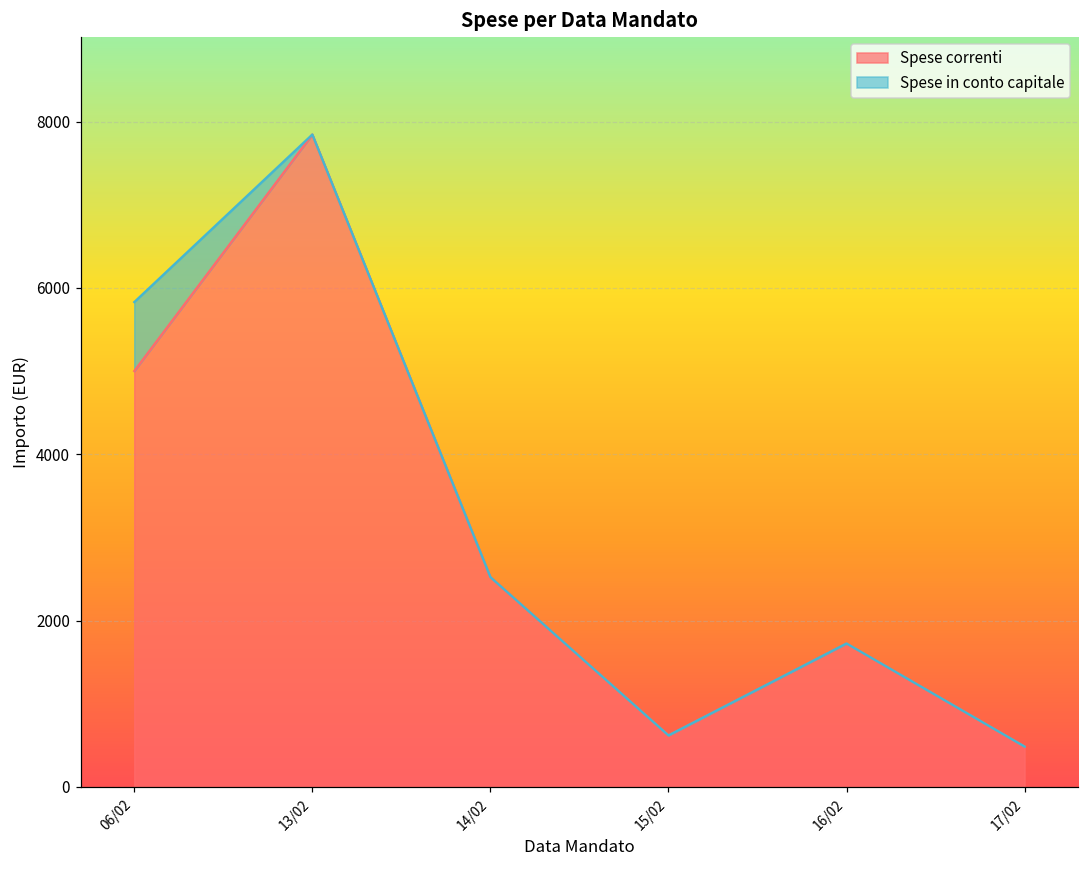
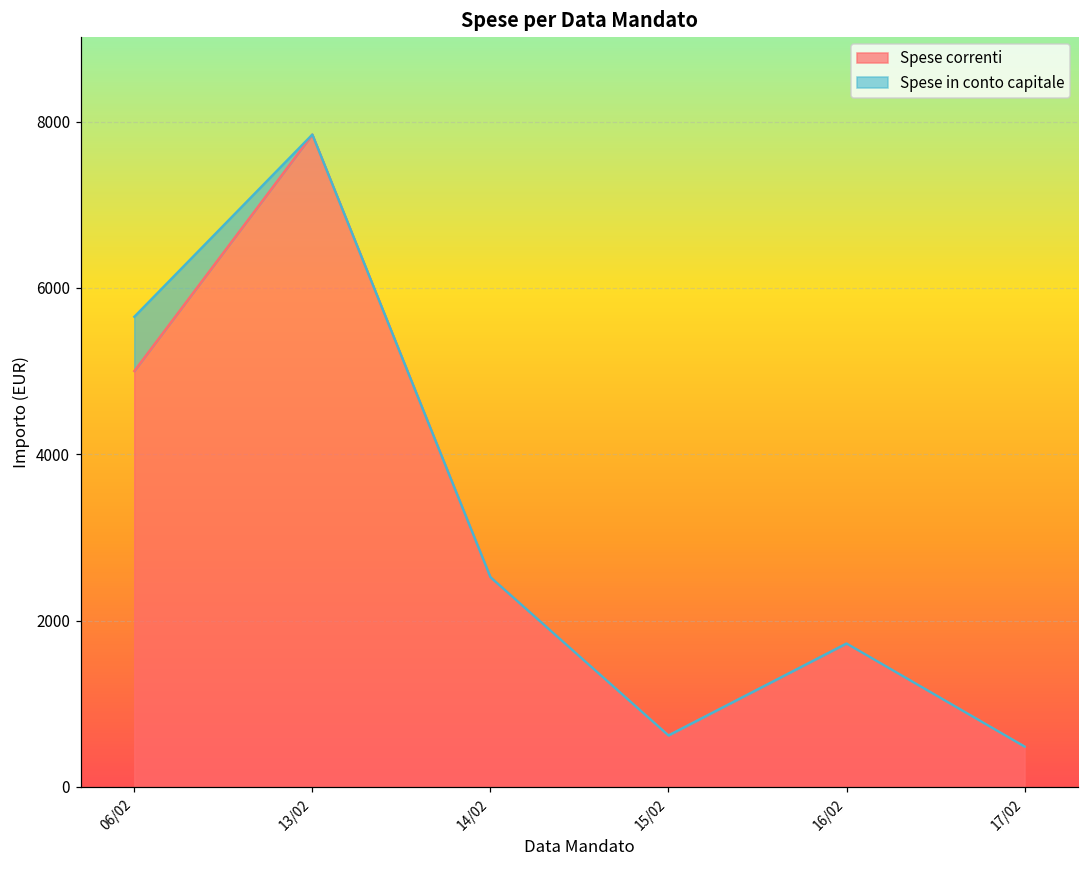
Spese in conto capitale, 06/02: 800 -> 700
